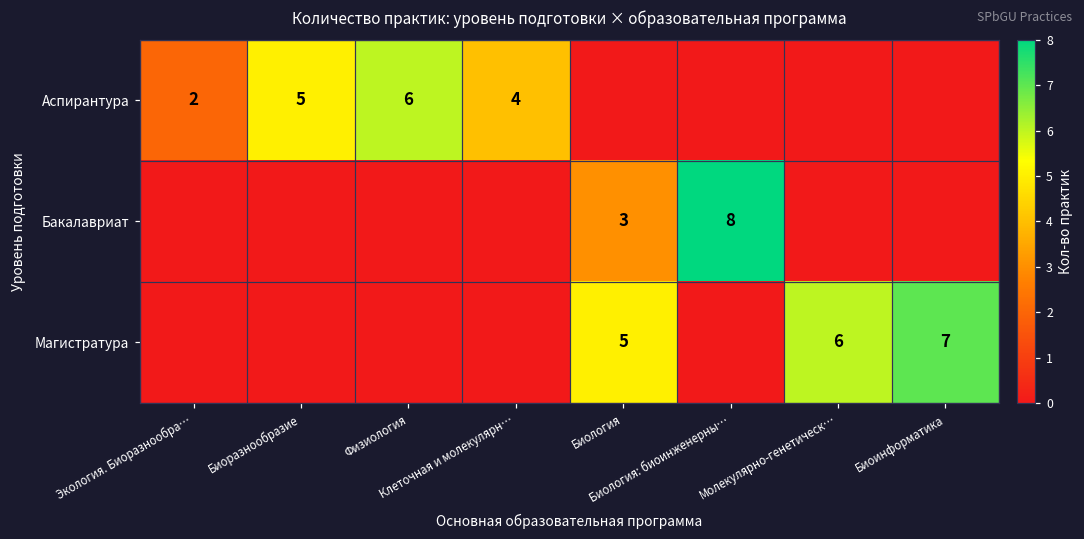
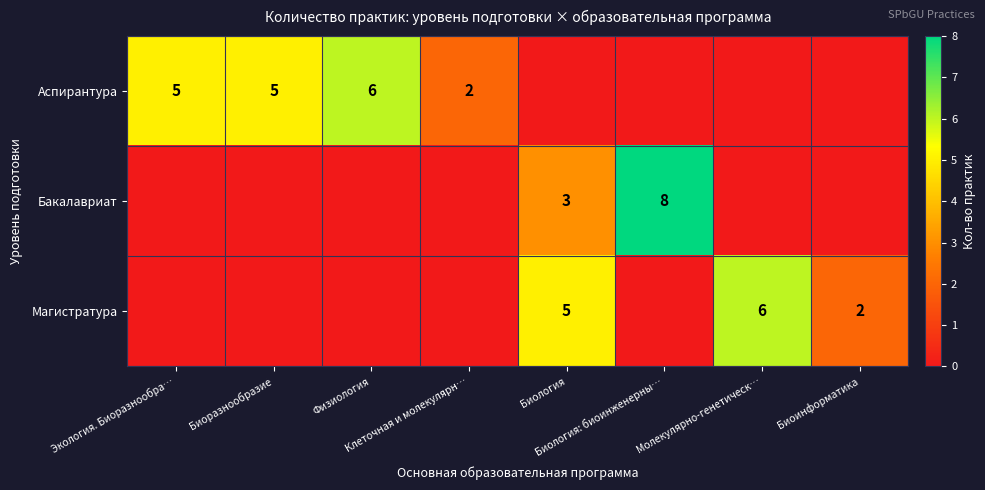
Аспирантура, Экология. Биоразнообра…: 2 -> 5
Аспирантура, Клеточная и молекулярн…: 4 -> 2
Магистратура, Биоинформатика: 7 -> 2
